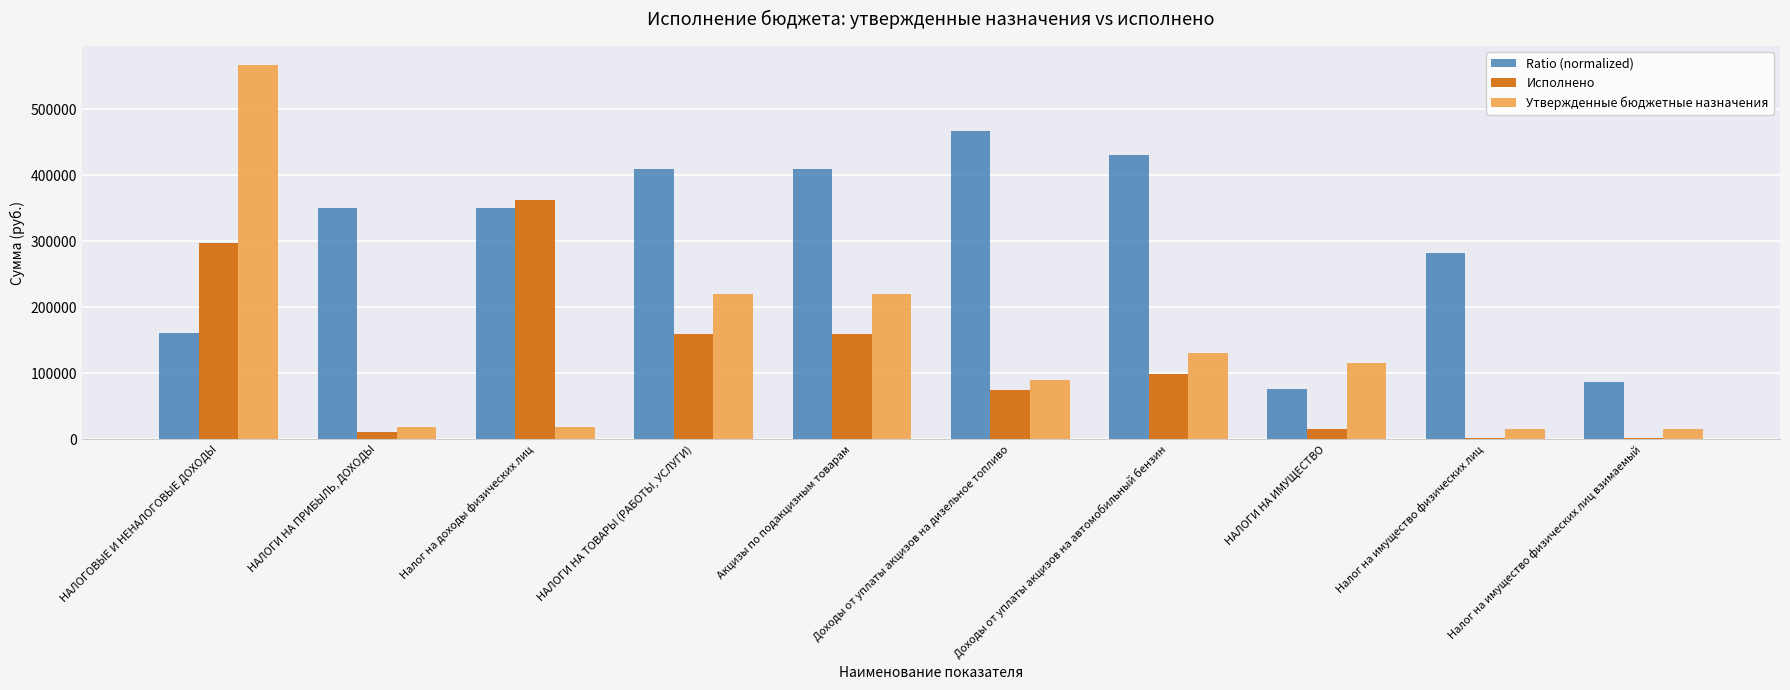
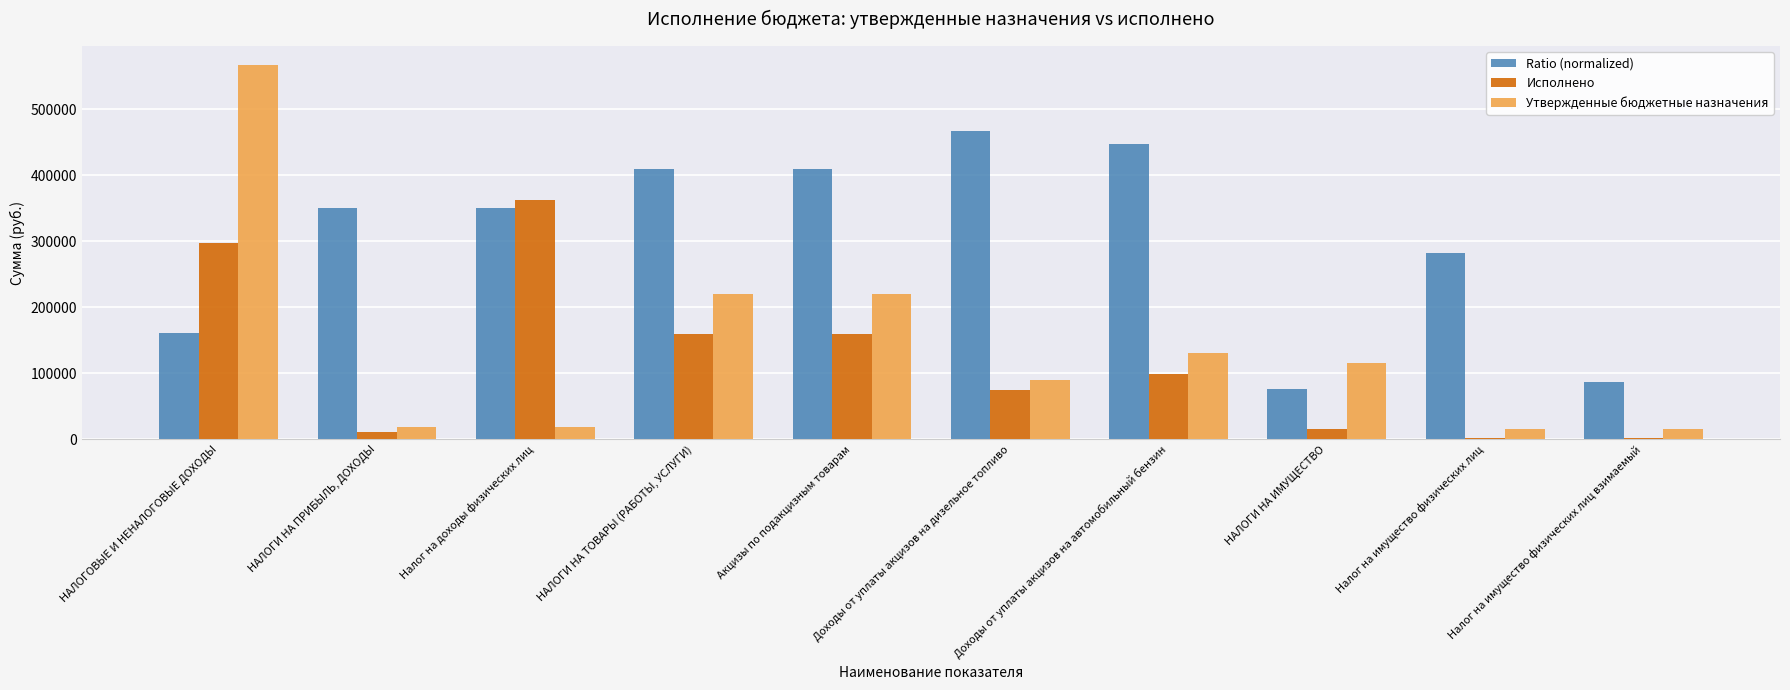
Ratio (normalized), Доходы от уплаты акцизов на автомобильный бензин: 430000 -> 450000
